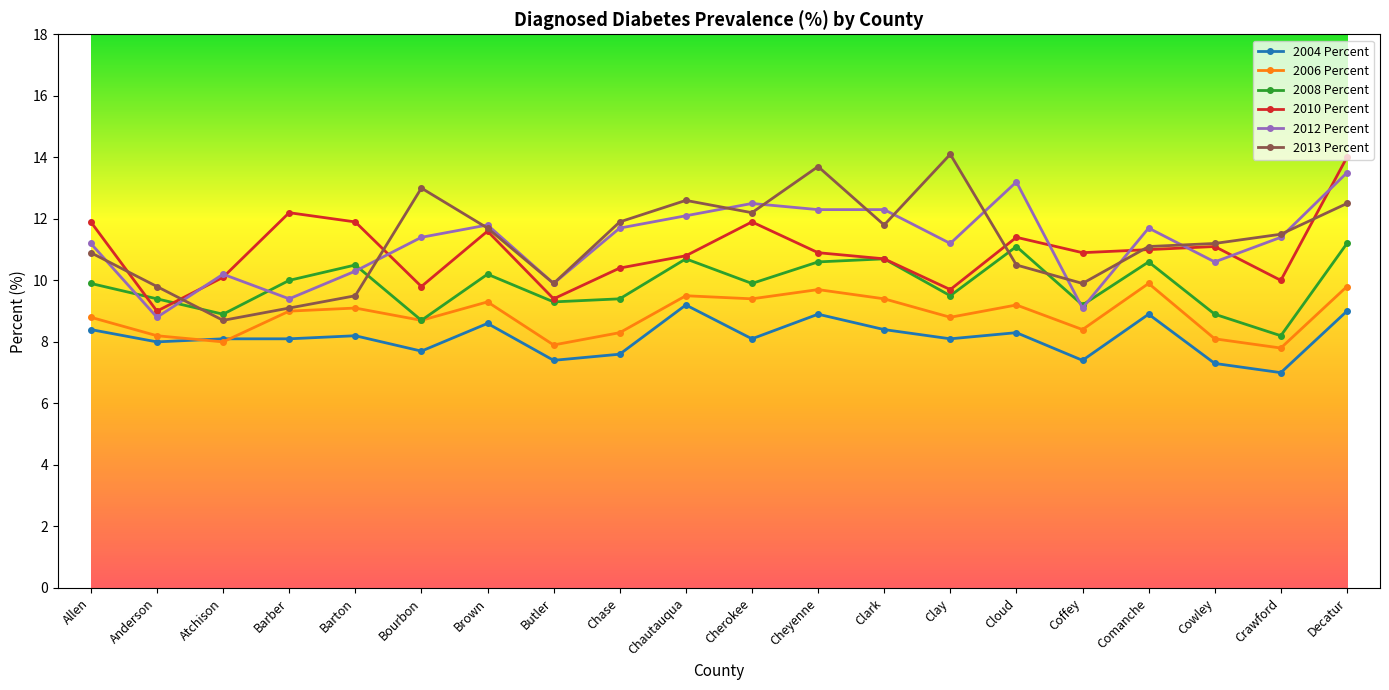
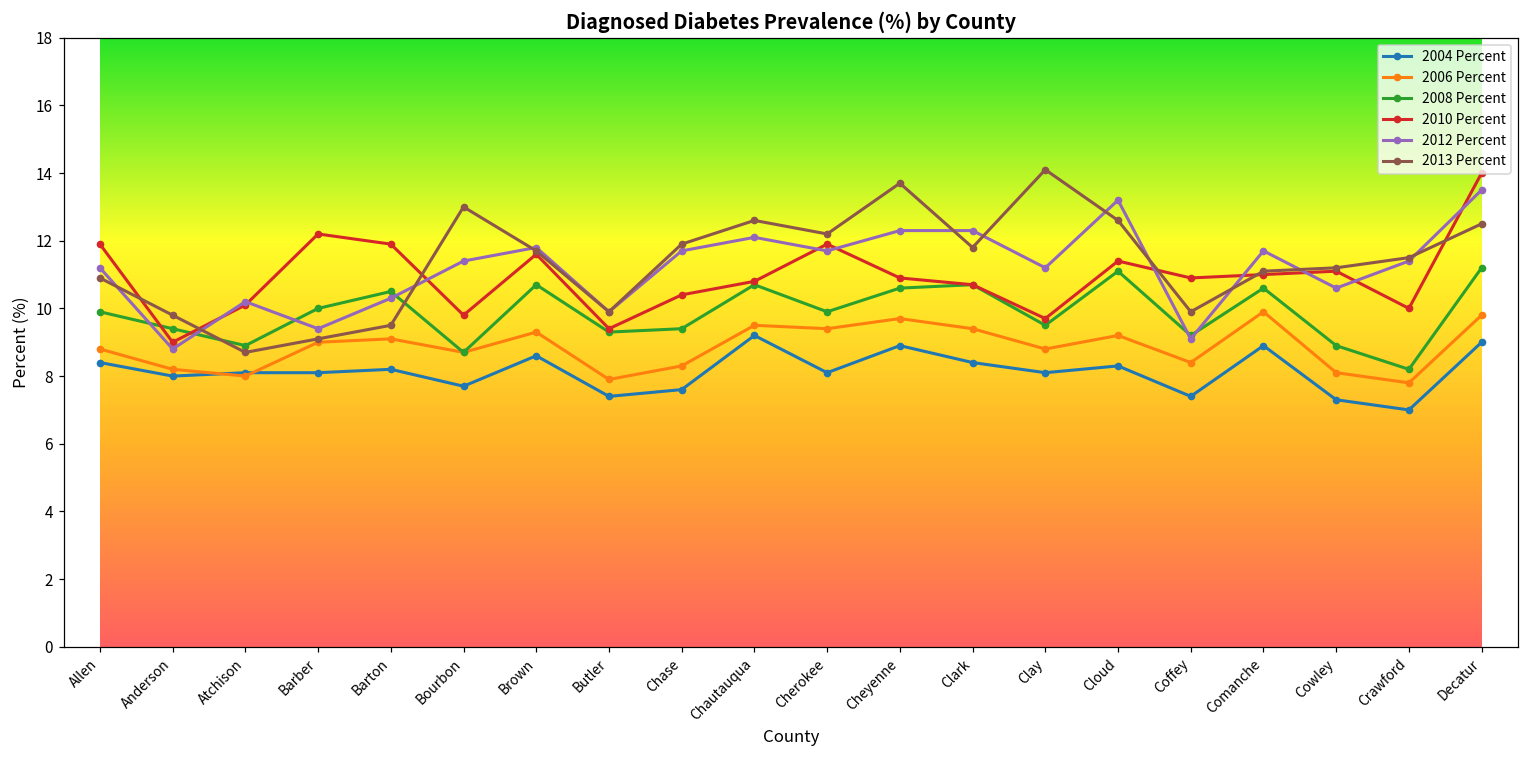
2008 Percent, Brown: 10.2 -> 10.7
2012 Percent, Cherokee: 12.5 -> 11.7
2013 Percent, Cloud: 10.5 -> 12.6
